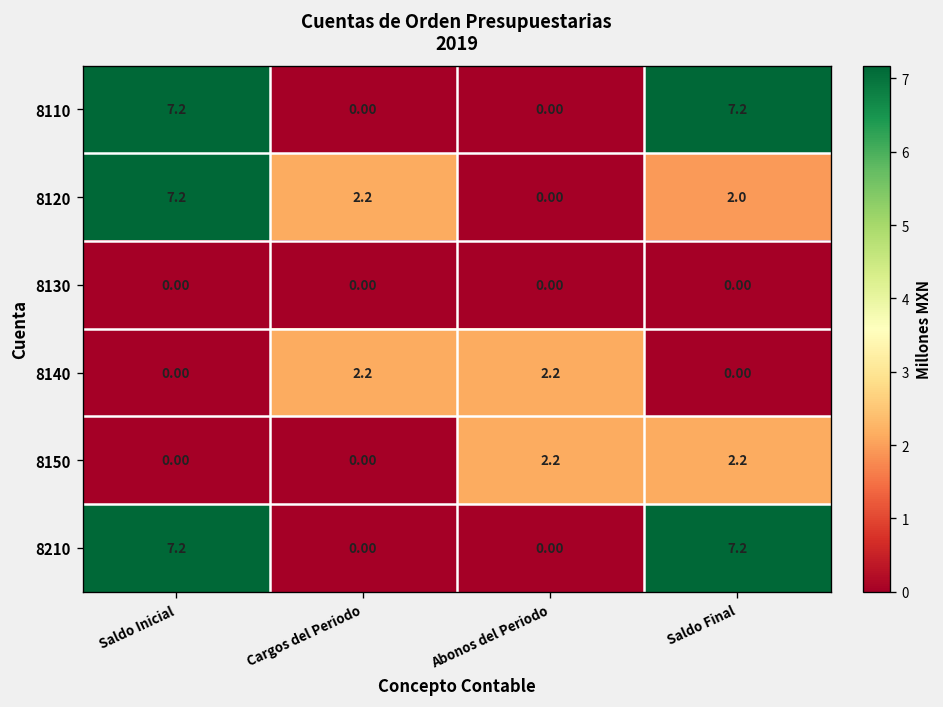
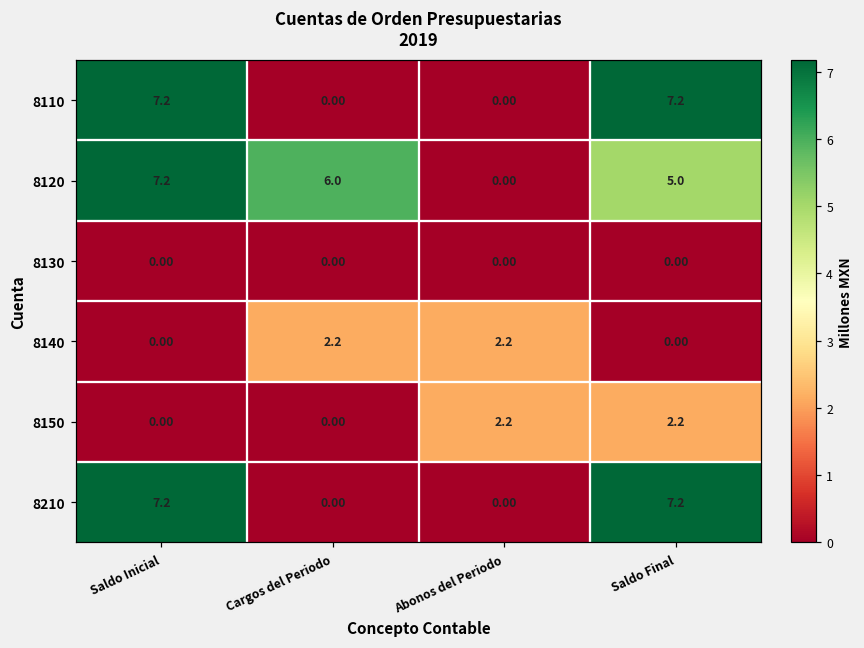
8120, Cargos del Periodo: 2.2 -> 6.0
8120, Saldo Final: 2.0 -> 5.0
